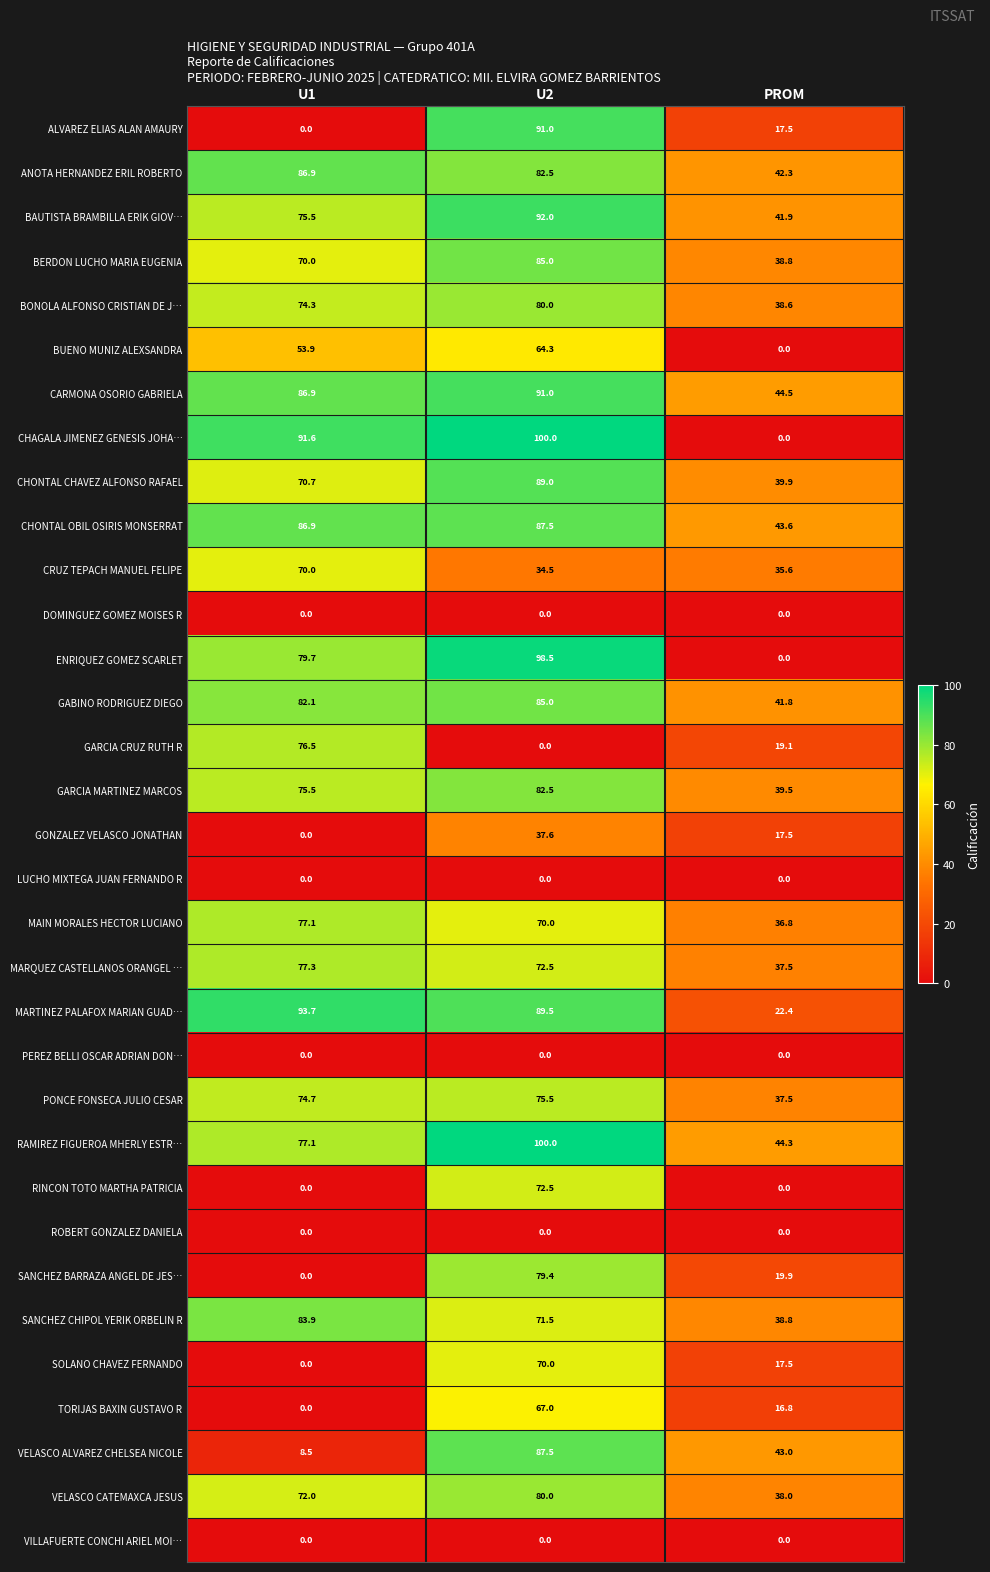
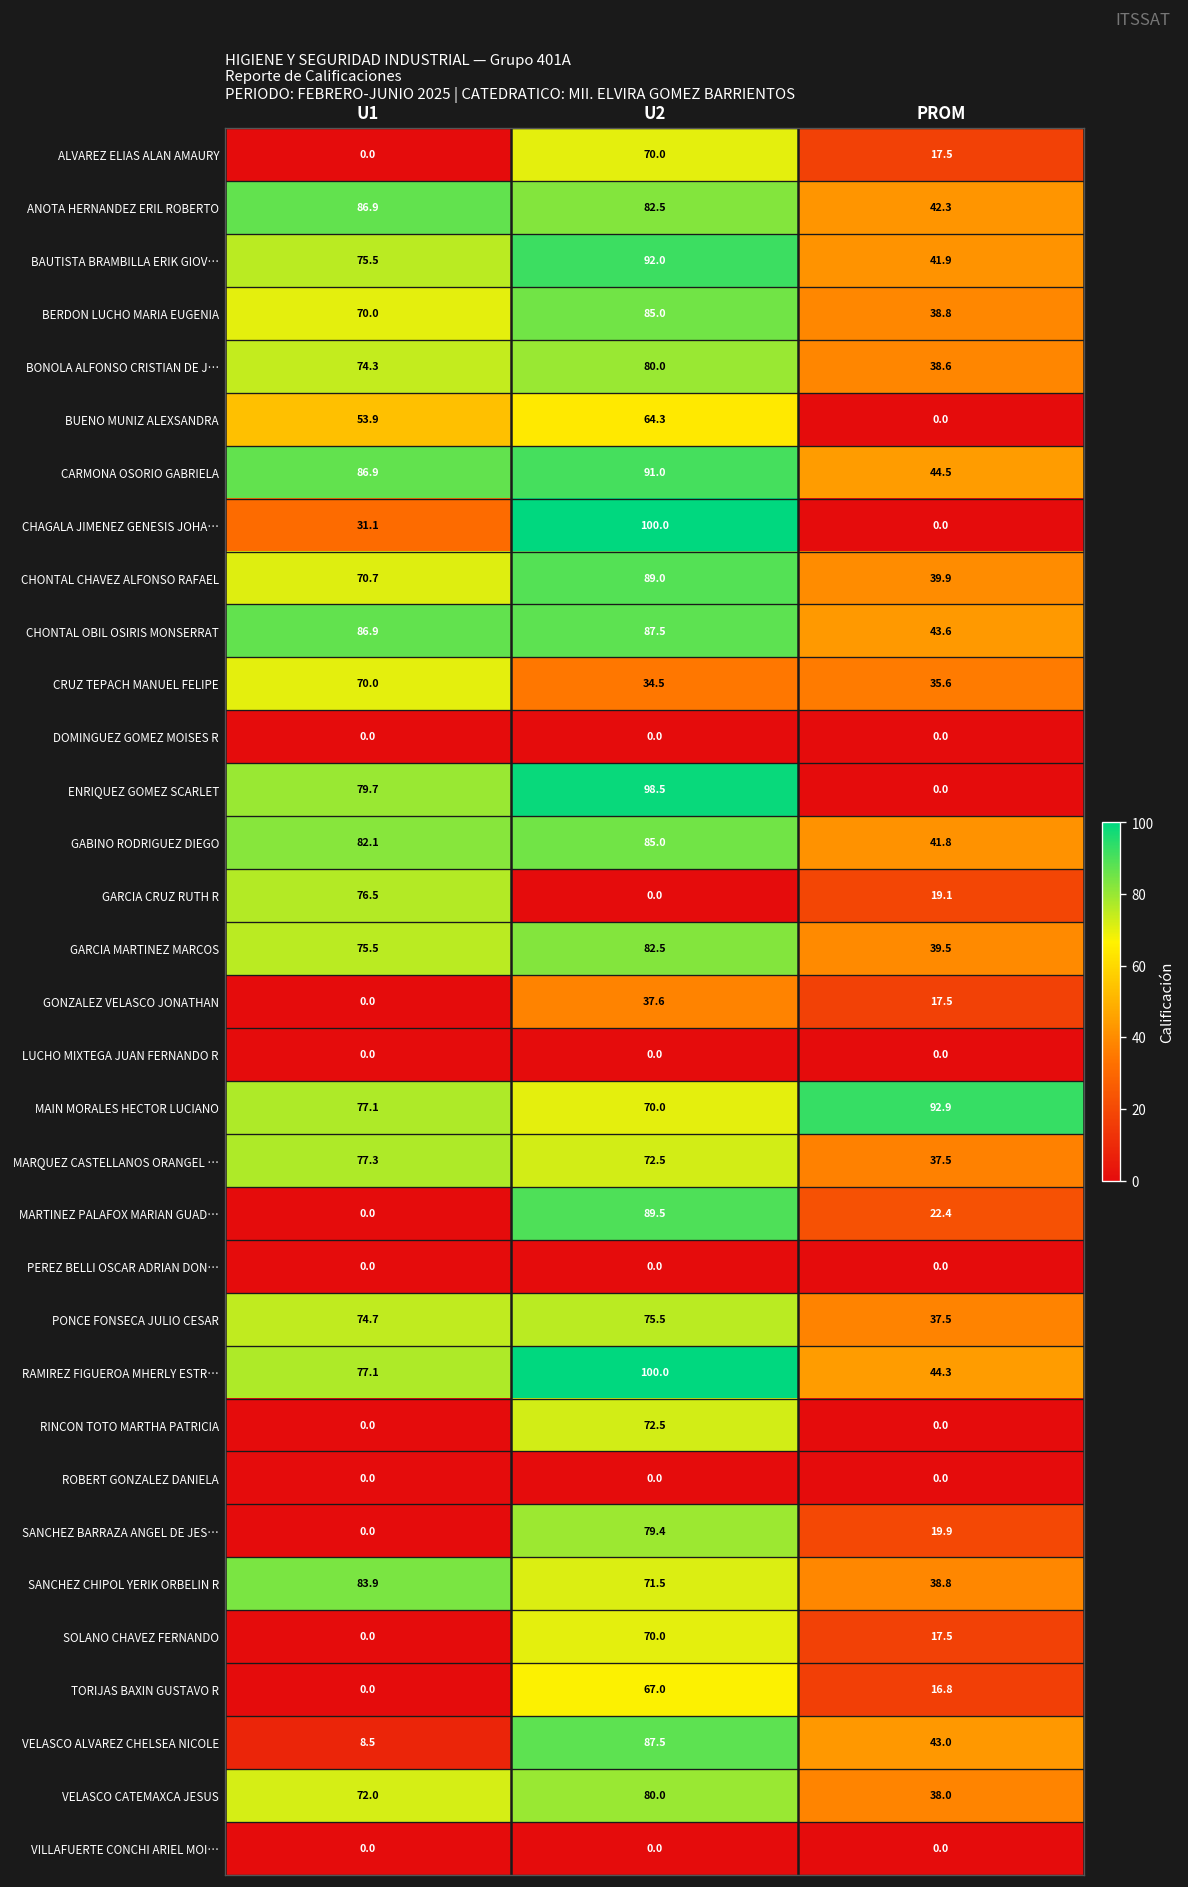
ALVAREZ ELIAS ALAN AMAURY, U2: 91.0 -> 70.0
CHAGALA JIMENEZ GENESIS JOHA…, U1: 91.6 -> 31.1
MAIN MORALES HECTOR LUCIANO, PROM: 36.8 -> 92.9
MARTINEZ PALAFOX MARIAN GUAD…, U1: 93.7 -> 0.0
